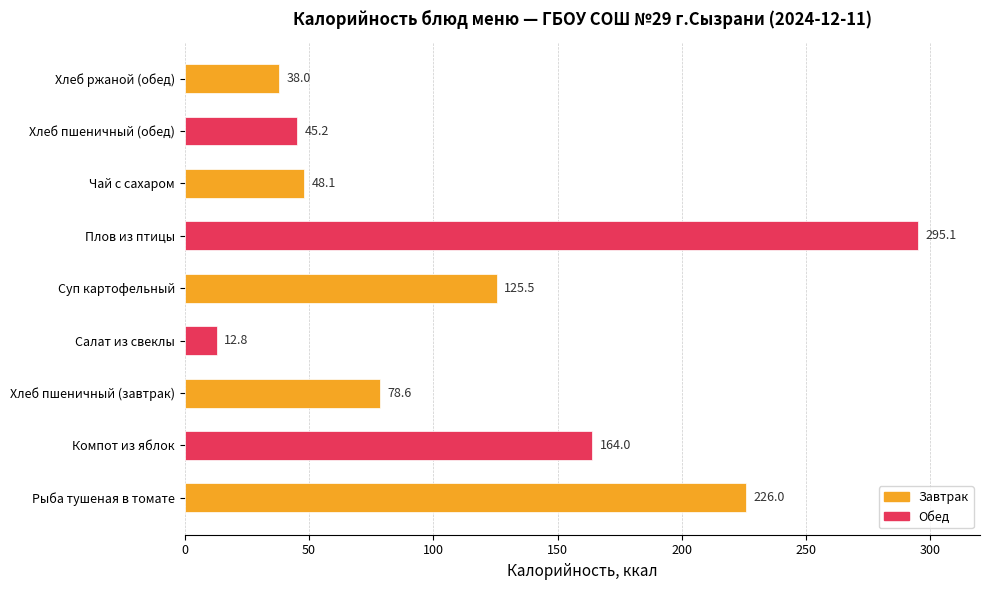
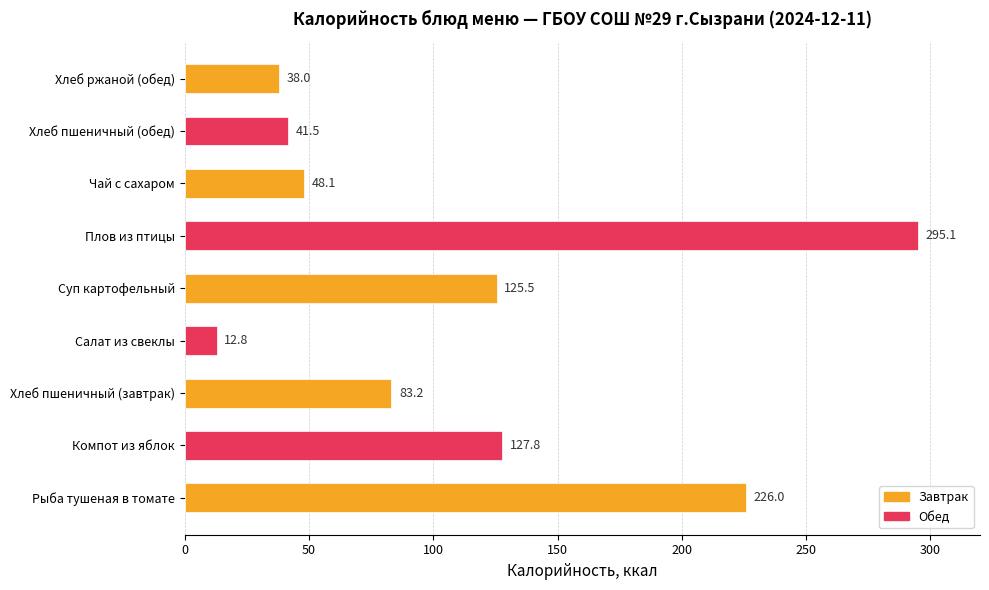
Хлеб пшеничный (обед): 45.2 -> 41.5
Хлеб пшеничный (завтрак): 78.6 -> 83.2
Компот из яблок: 164.0 -> 127.8
